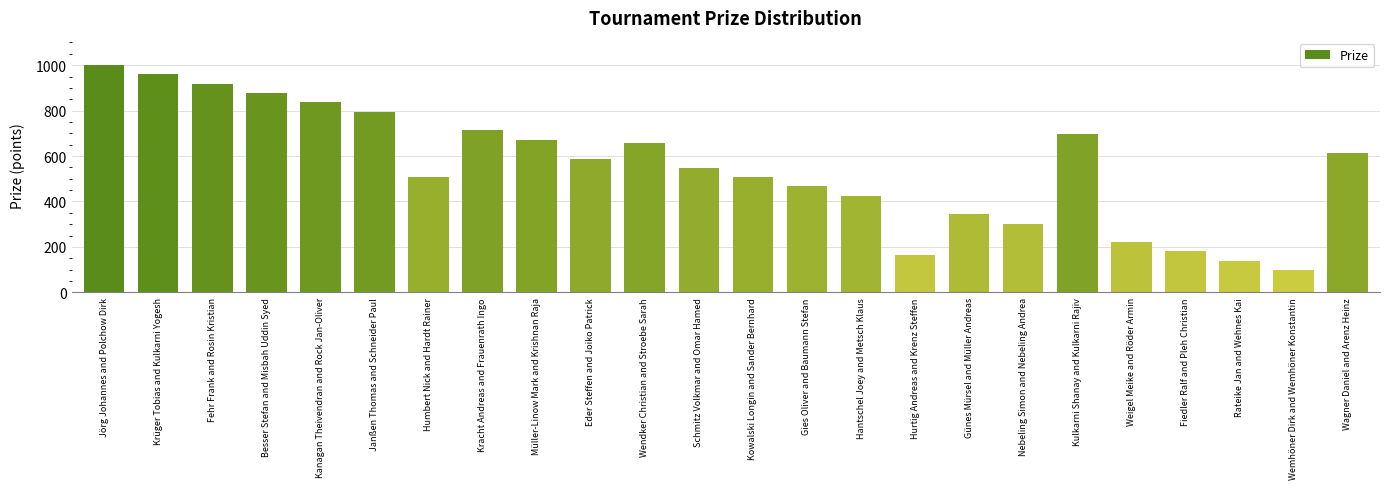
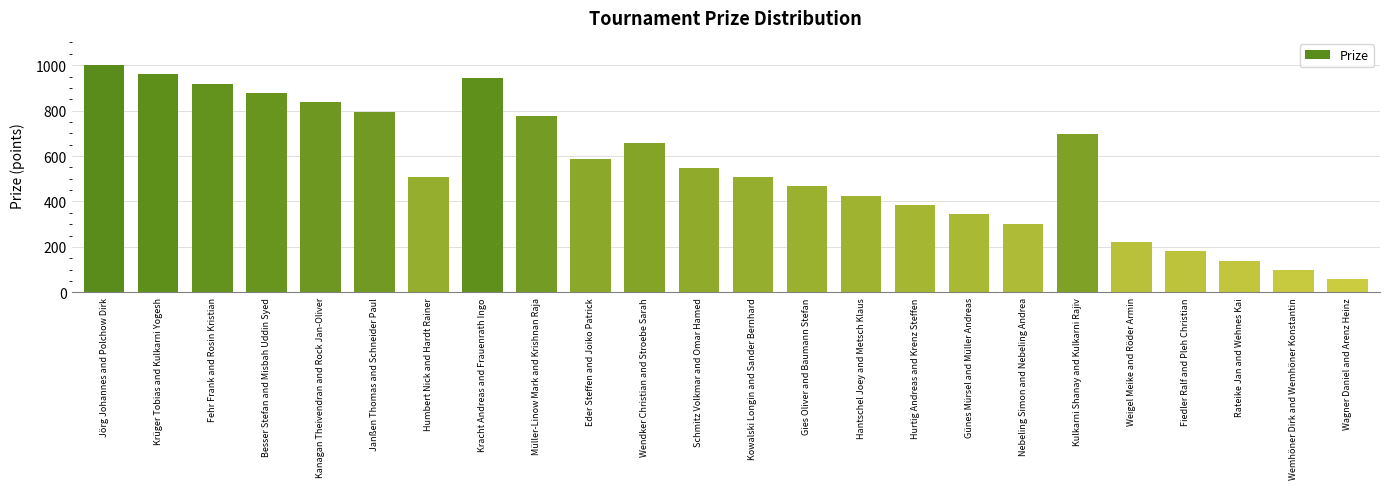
Kracht Andreas and Frauenrath Ingo: 710 -> 950
Müller-Linow Mark and Krishnan Raja: 670 -> 780
Hurtig Andreas and Krenz Steffen: 170 -> 390
Wagner Daniel and Arenz Heinz: 610 -> 60
